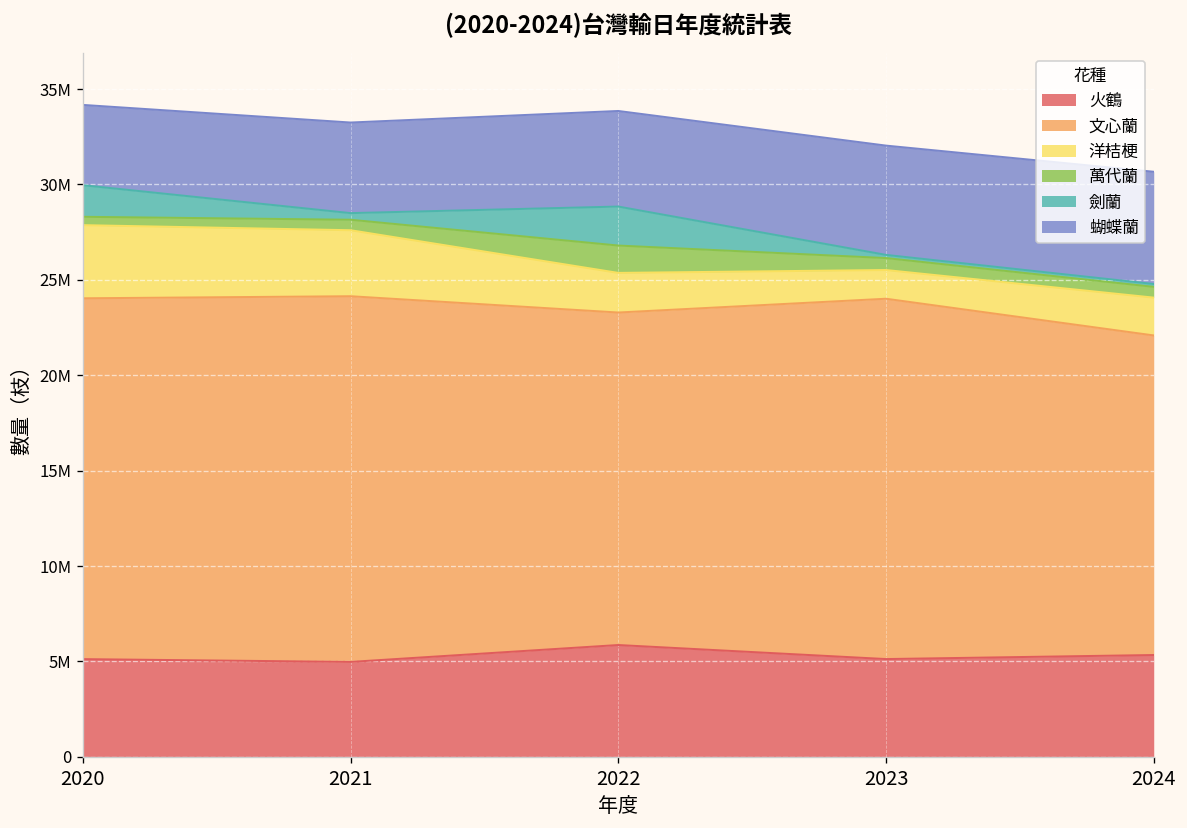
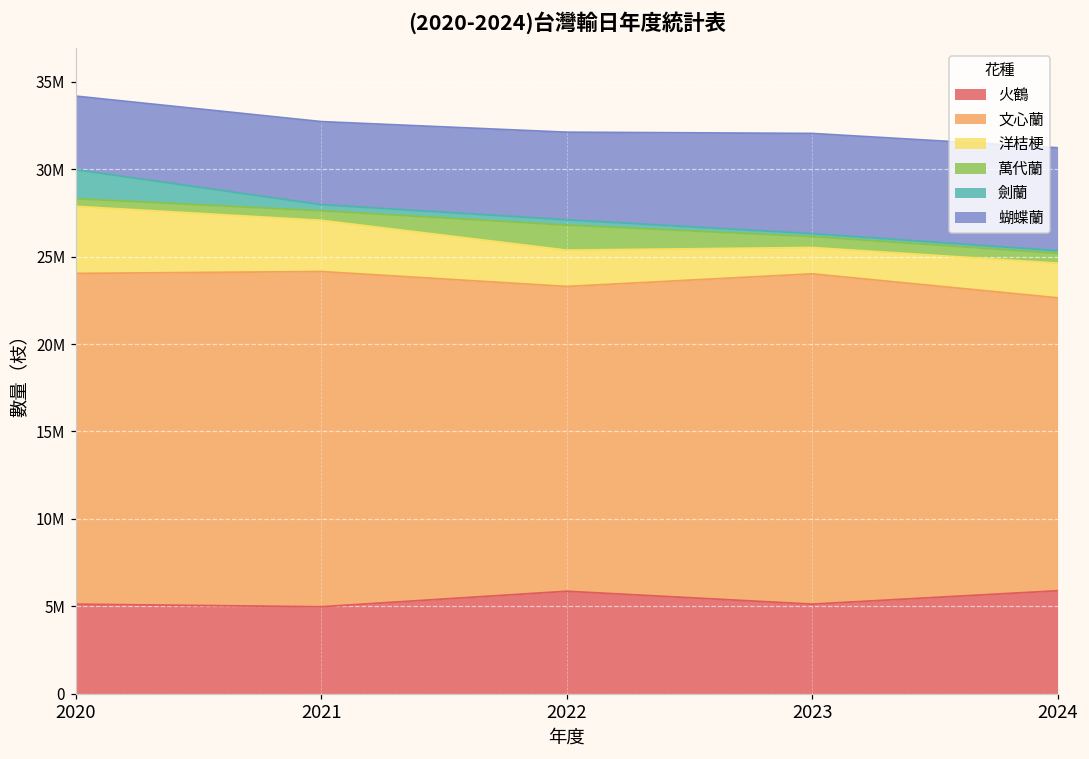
洋桔梗, 2021: 3500000 -> 2900000
劍蘭, 2022: 2000000 -> 300000
火鶴, 2024: 5300000 -> 5900000
